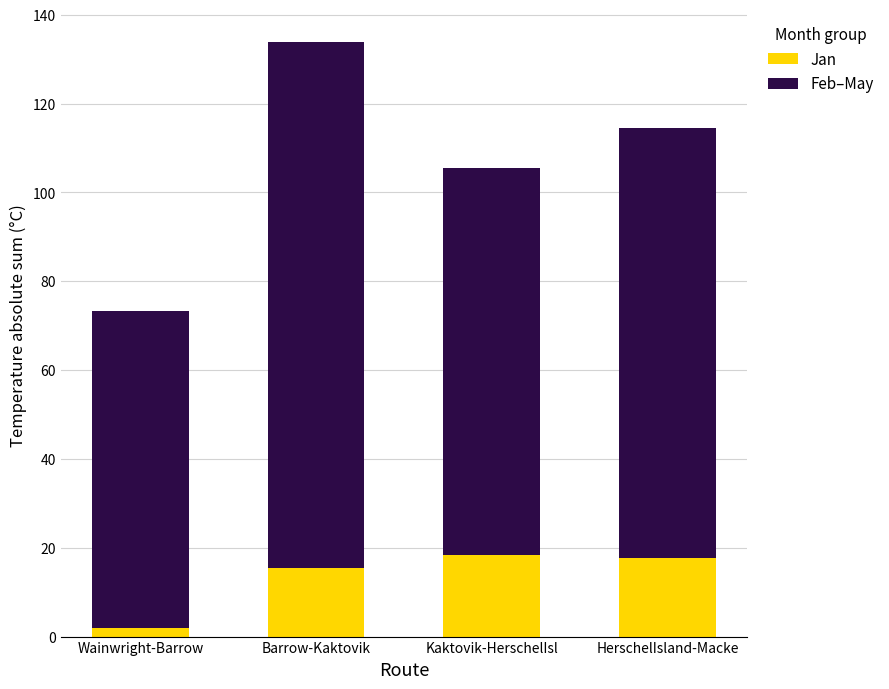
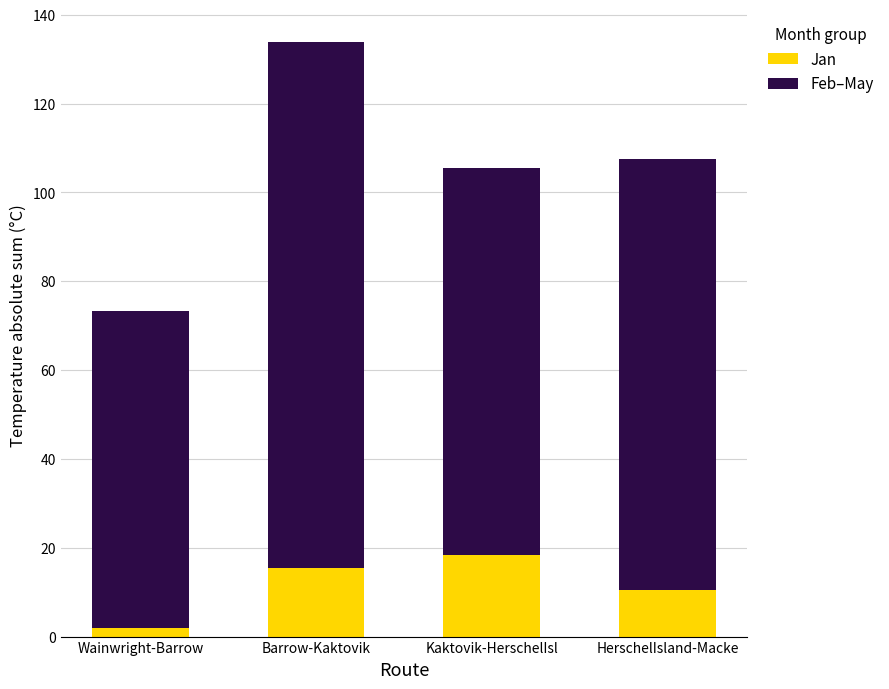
Jan, HerschelIsland-Macke: 18 -> 11
